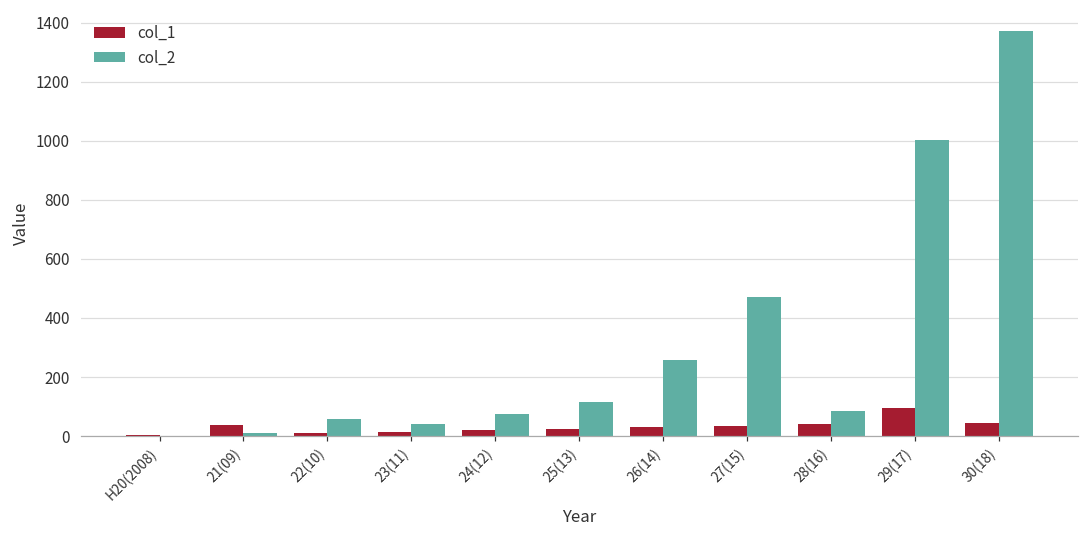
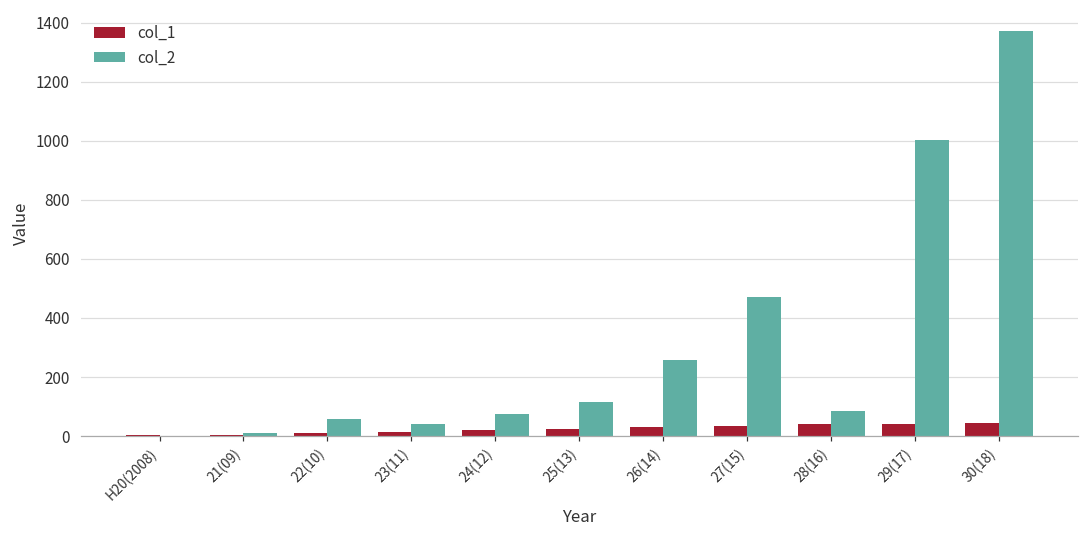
col_1, 21(09): 40 -> 0
col_1, 29(17): 100 -> 40
